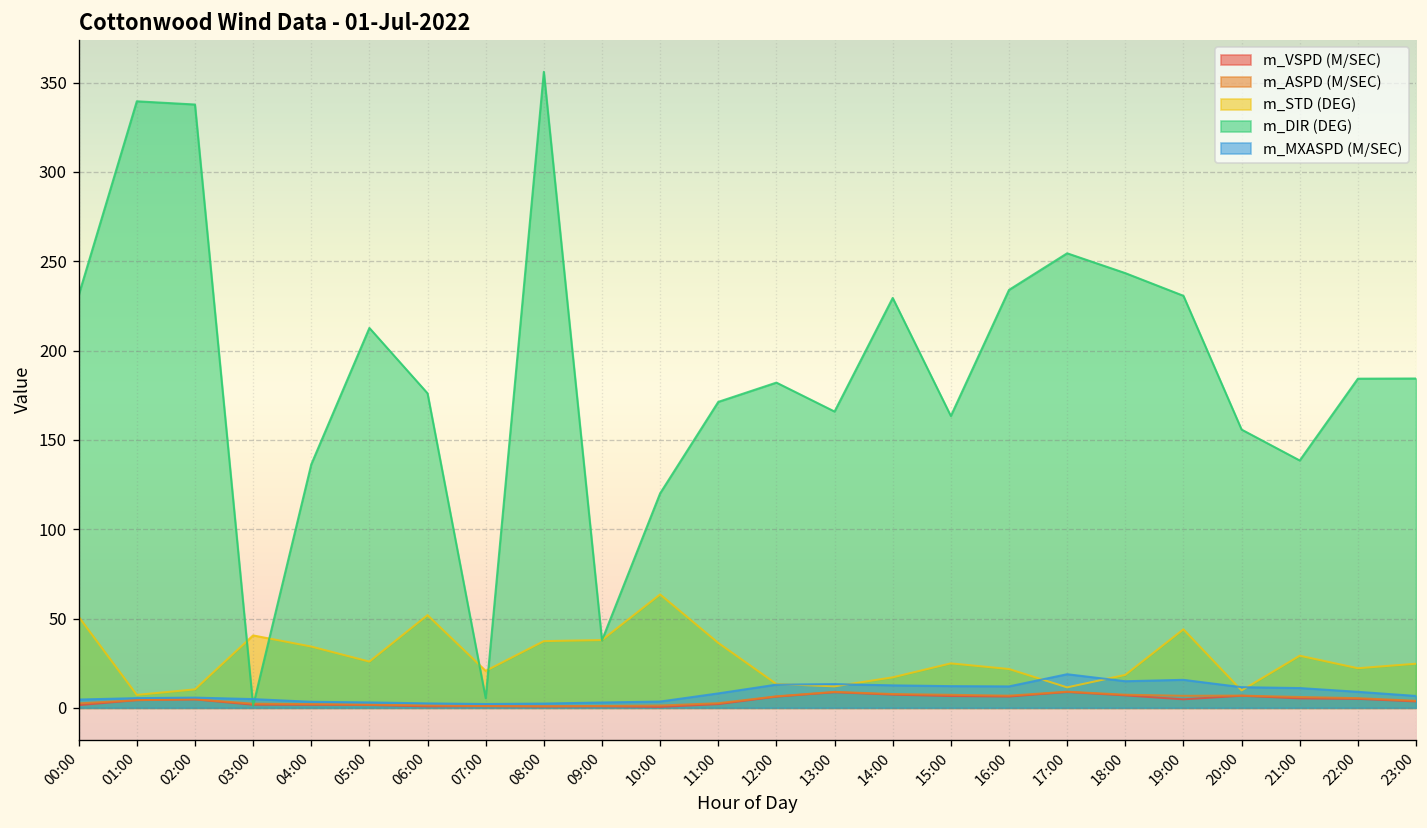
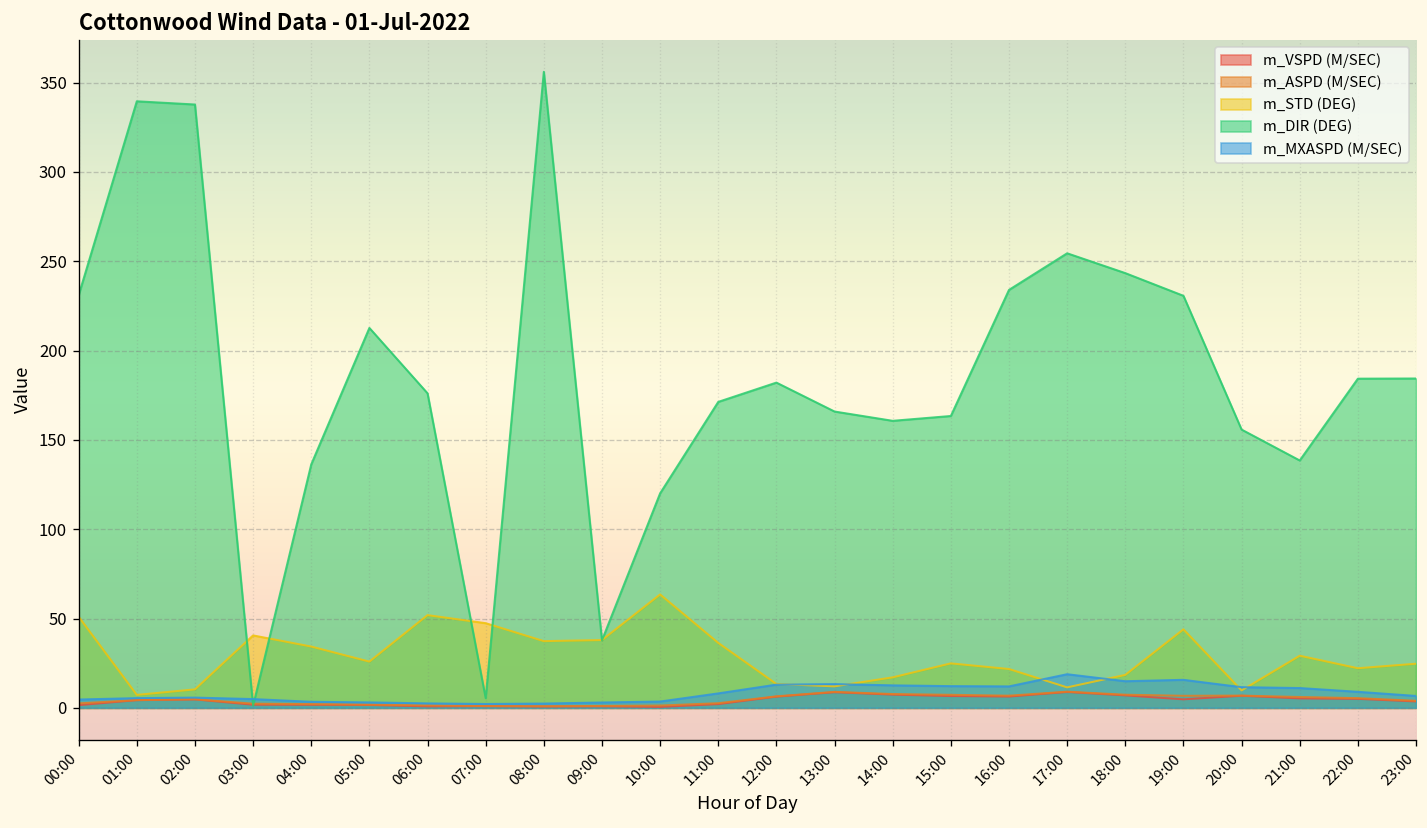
m_STD (DEG), 07:00: 21 -> 47
m_DIR (DEG), 14:00: 230 -> 161
